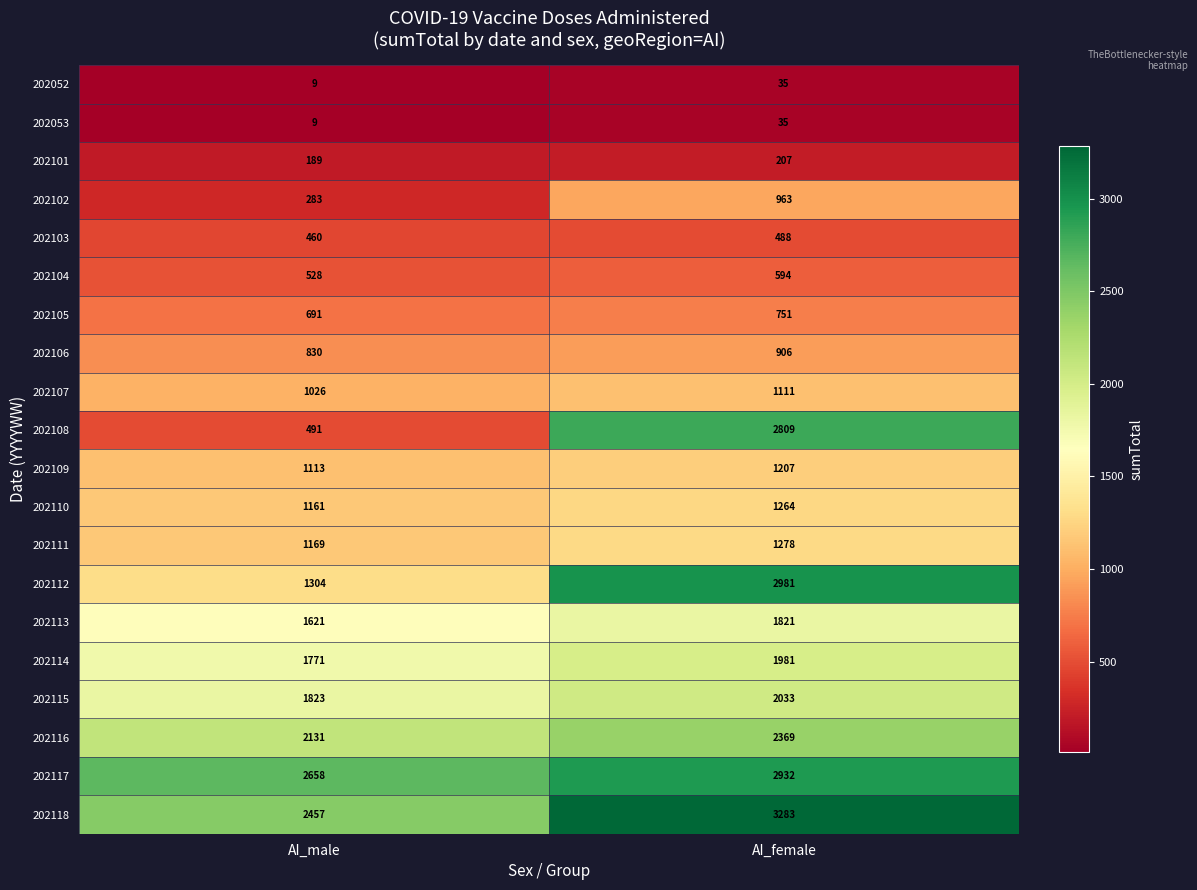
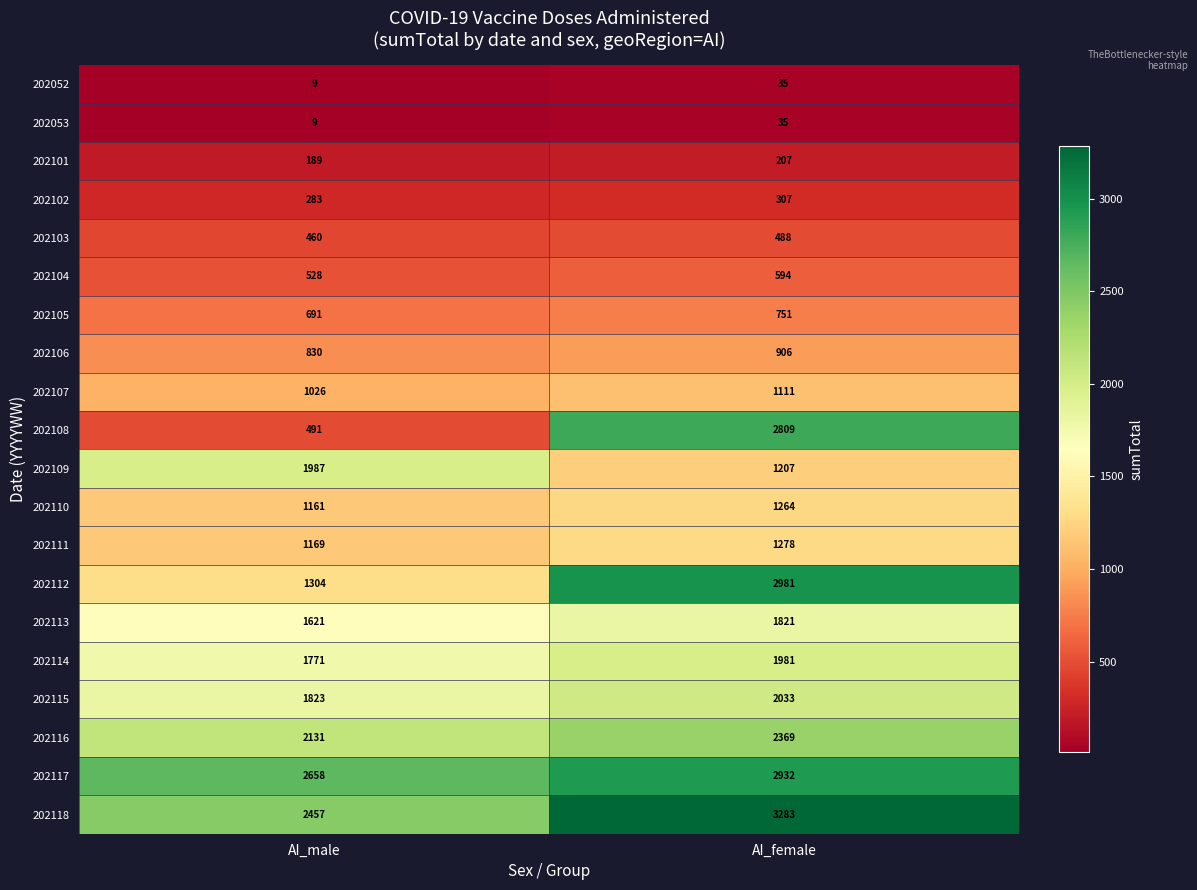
202102, AI_female: 963 -> 307
202109, AI_male: 1113 -> 1987
